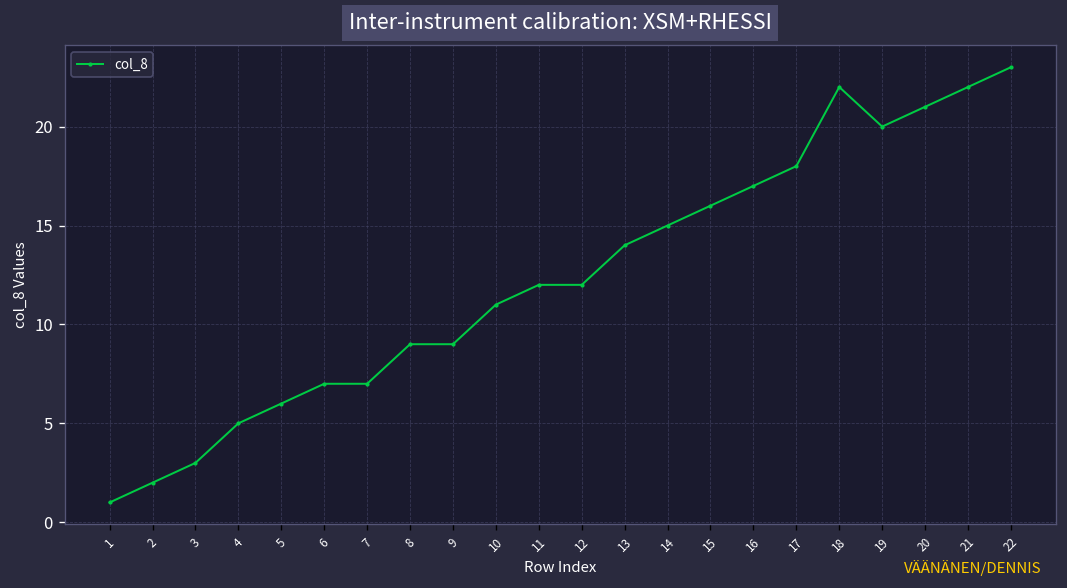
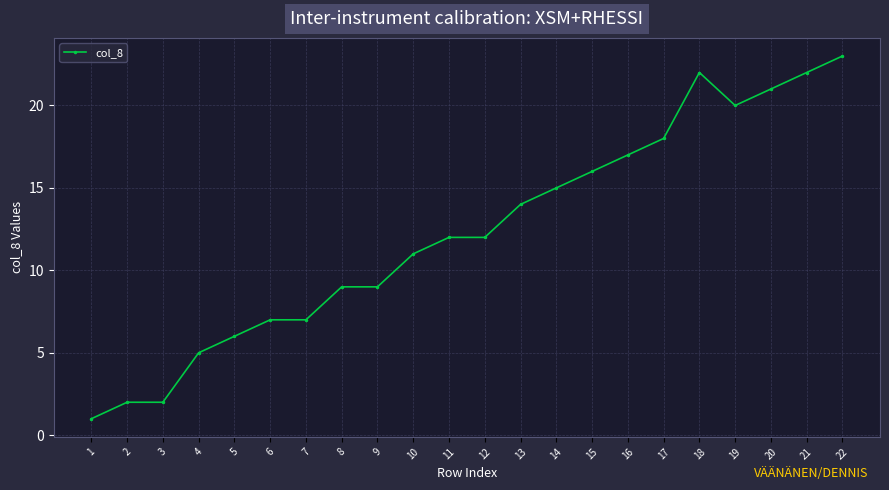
3: 3 -> 2
